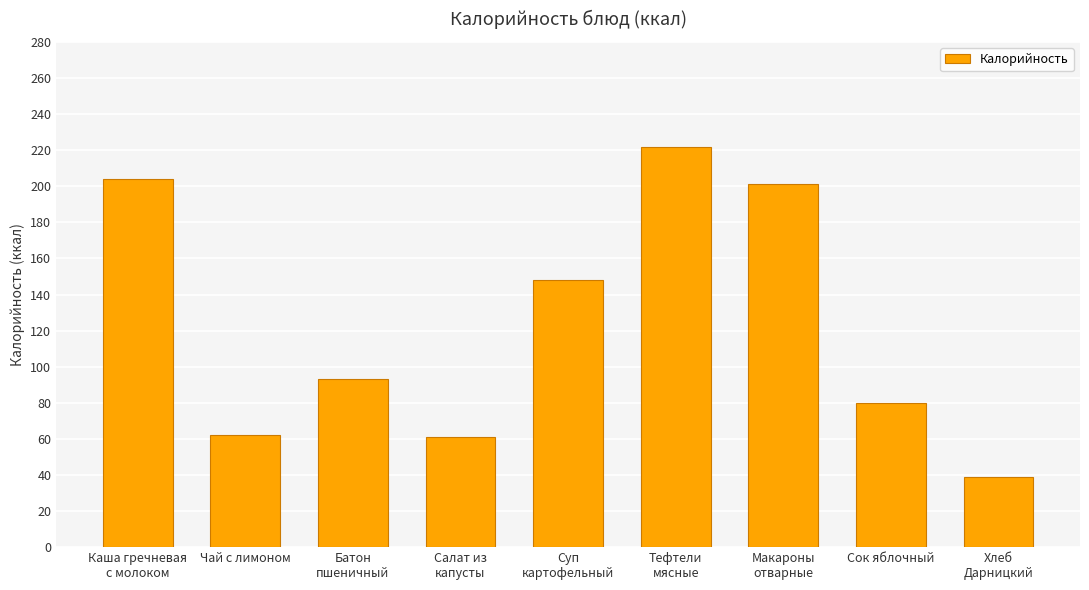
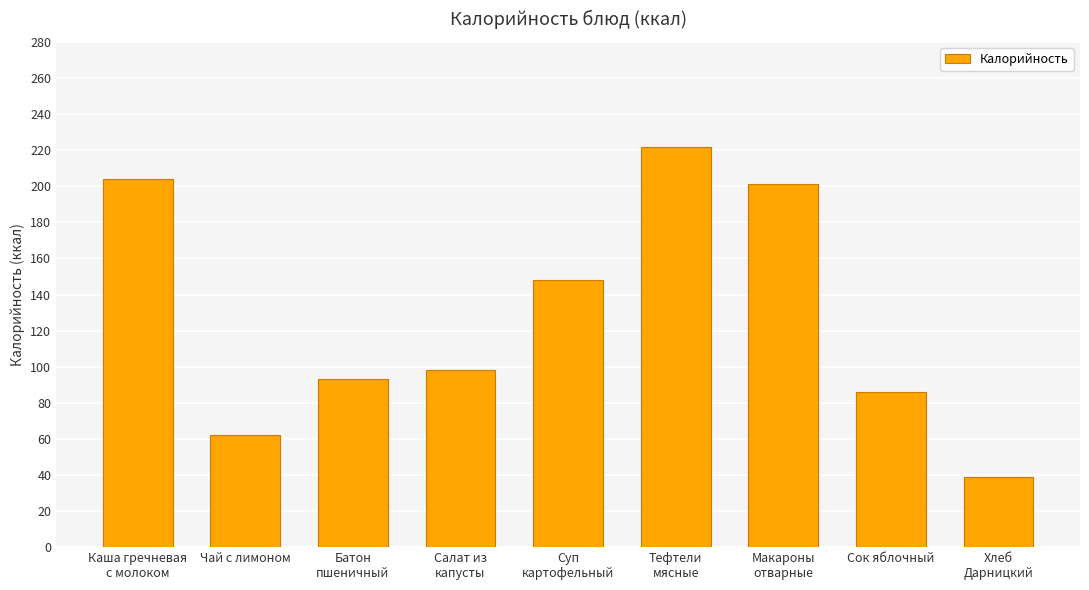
Салат из капусты: 61 -> 98
Сок яблочный: 80 -> 86
